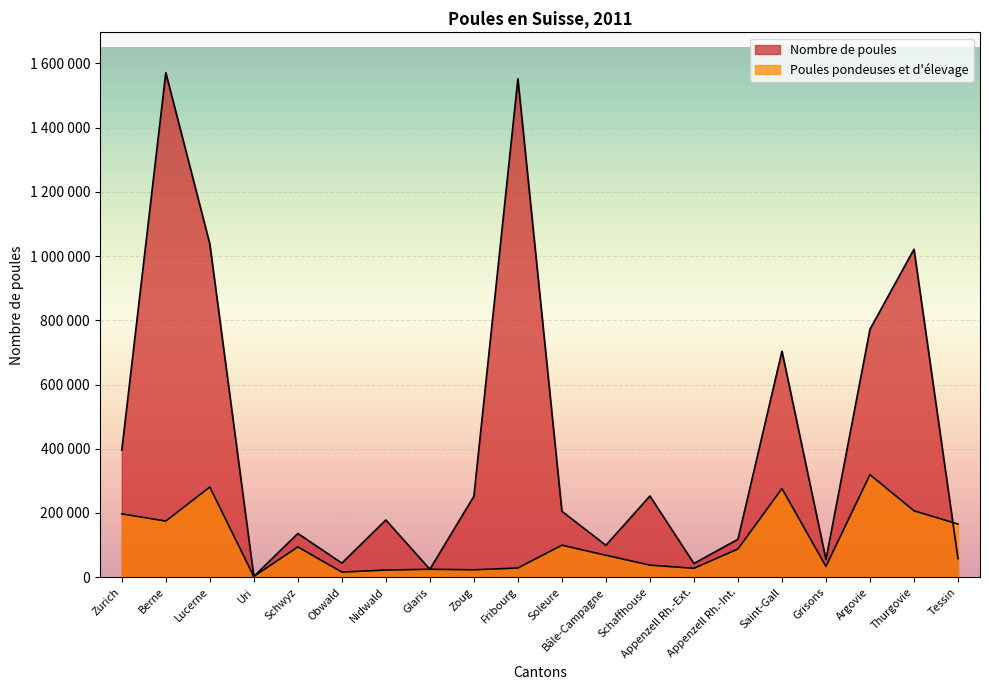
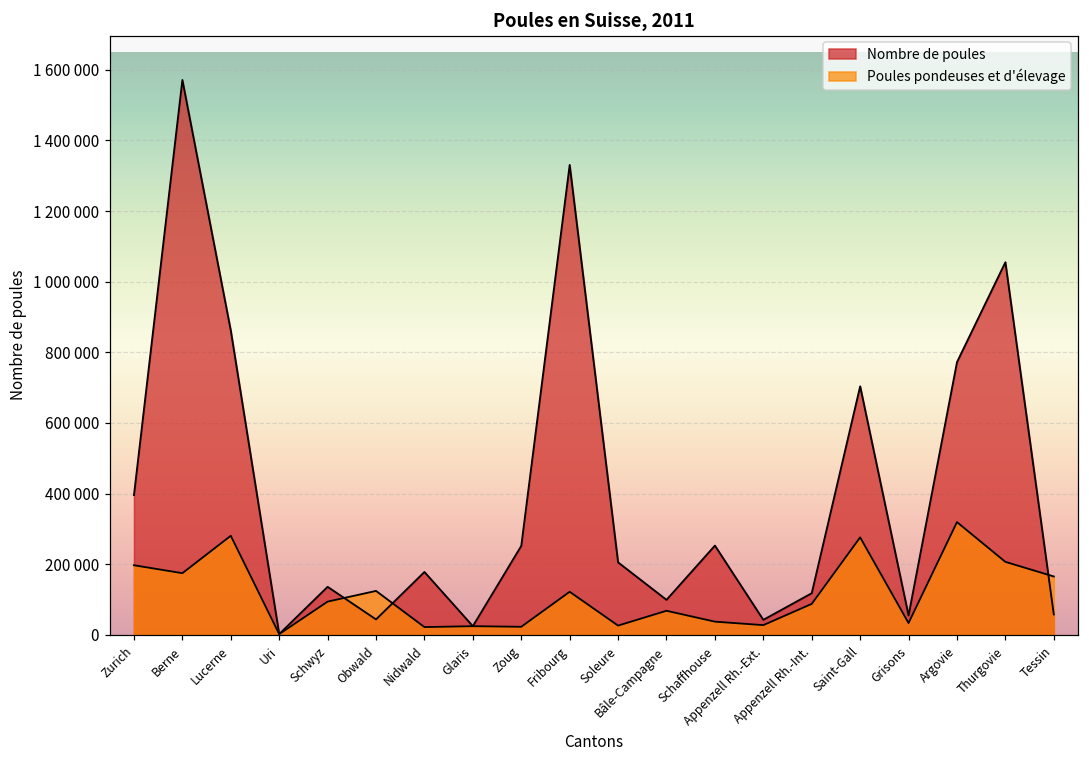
Nombre de poules, Lucerne: 1040000 -> 860000
Poules pondeuses et d'élevage, Obwald: 20000 -> 120000
Nombre de poules, Fribourg: 1550000 -> 1330000
Poules pondeuses et d'élevage, Fribourg: 30000 -> 120000
Poules pondeuses et d'élevage, Soleure: 100000 -> 30000
Nombre de poules, Thurgovie: 1020000 -> 1060000
